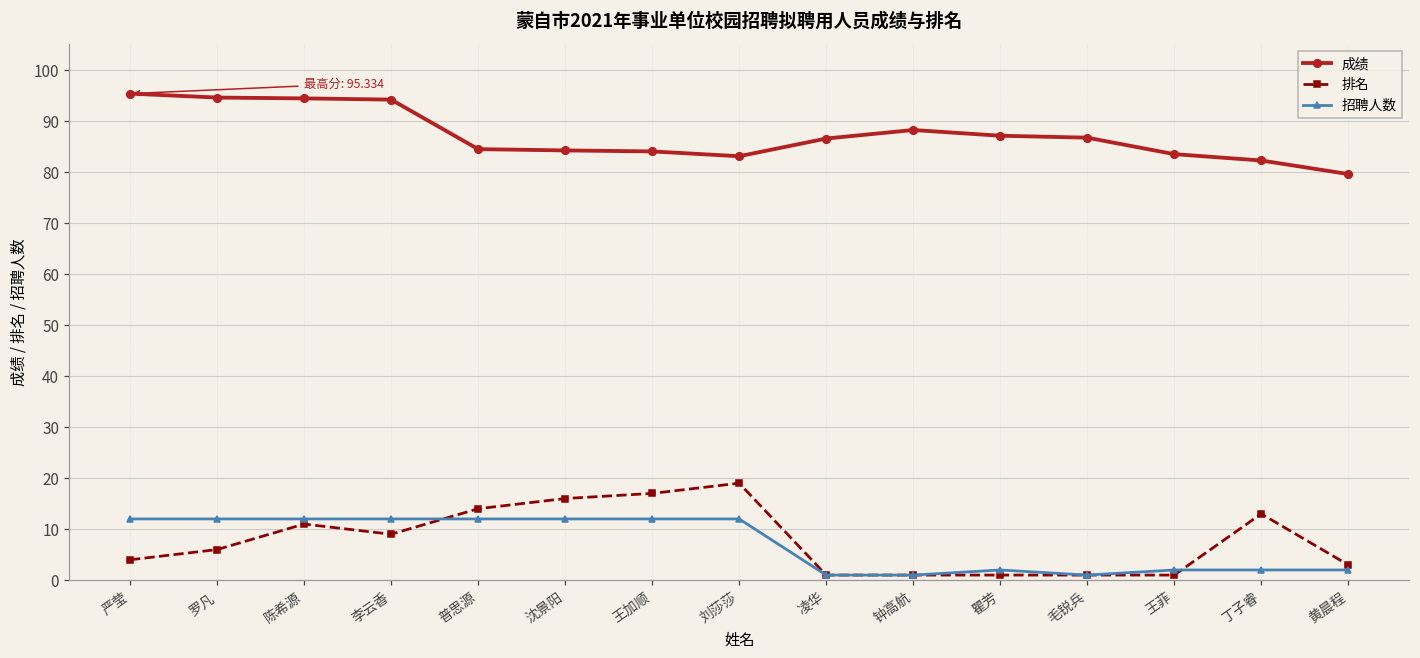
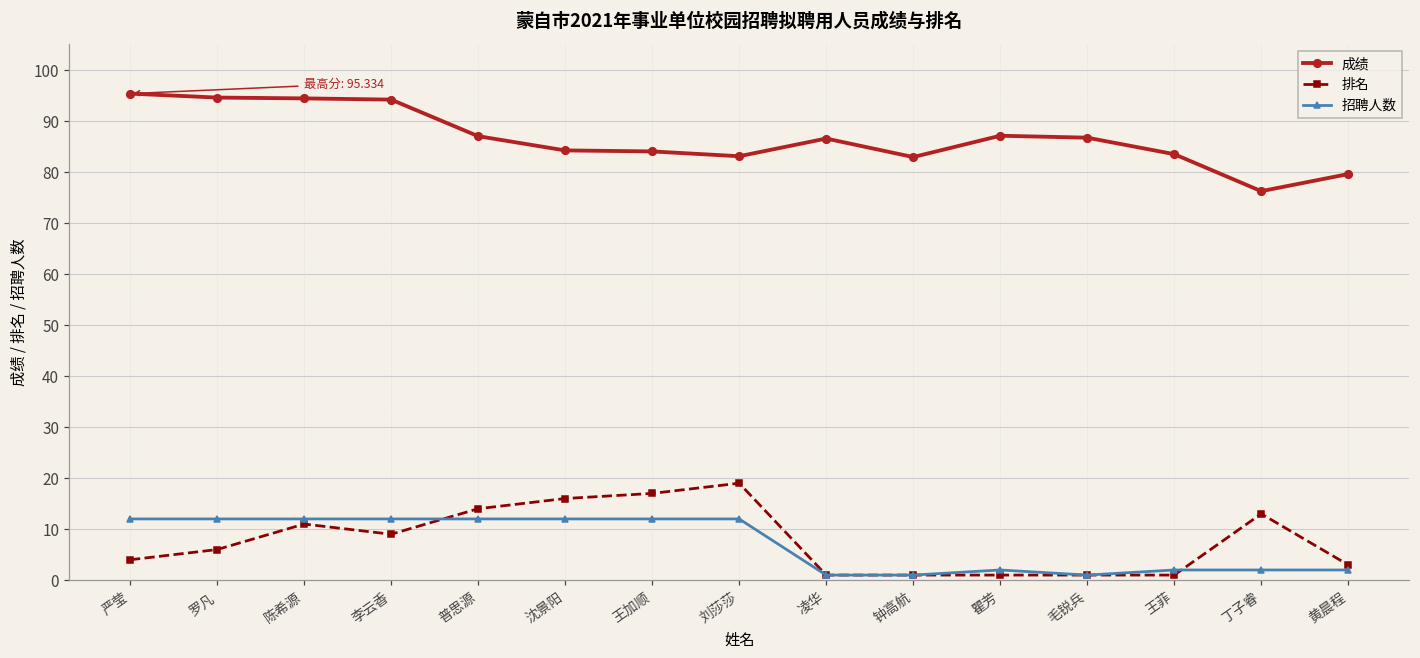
成绩, 普思源: 84 -> 87
成绩, 钟高航: 88 -> 83
成绩, 丁子睿: 82 -> 76
